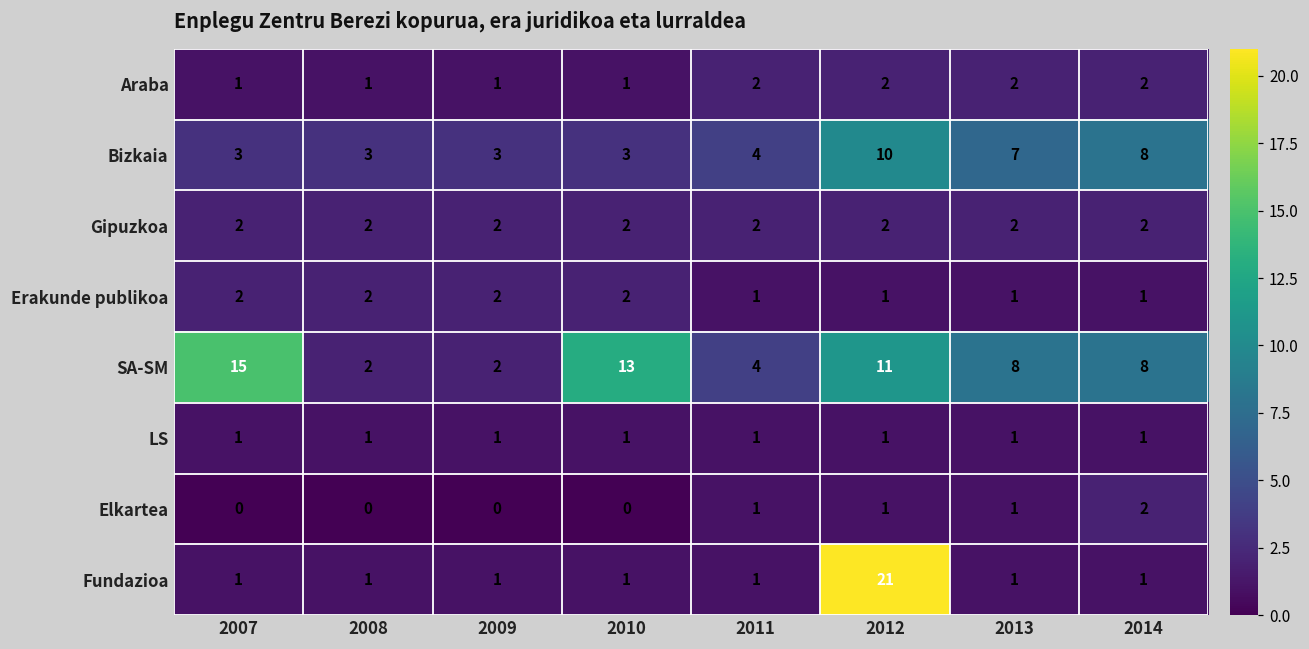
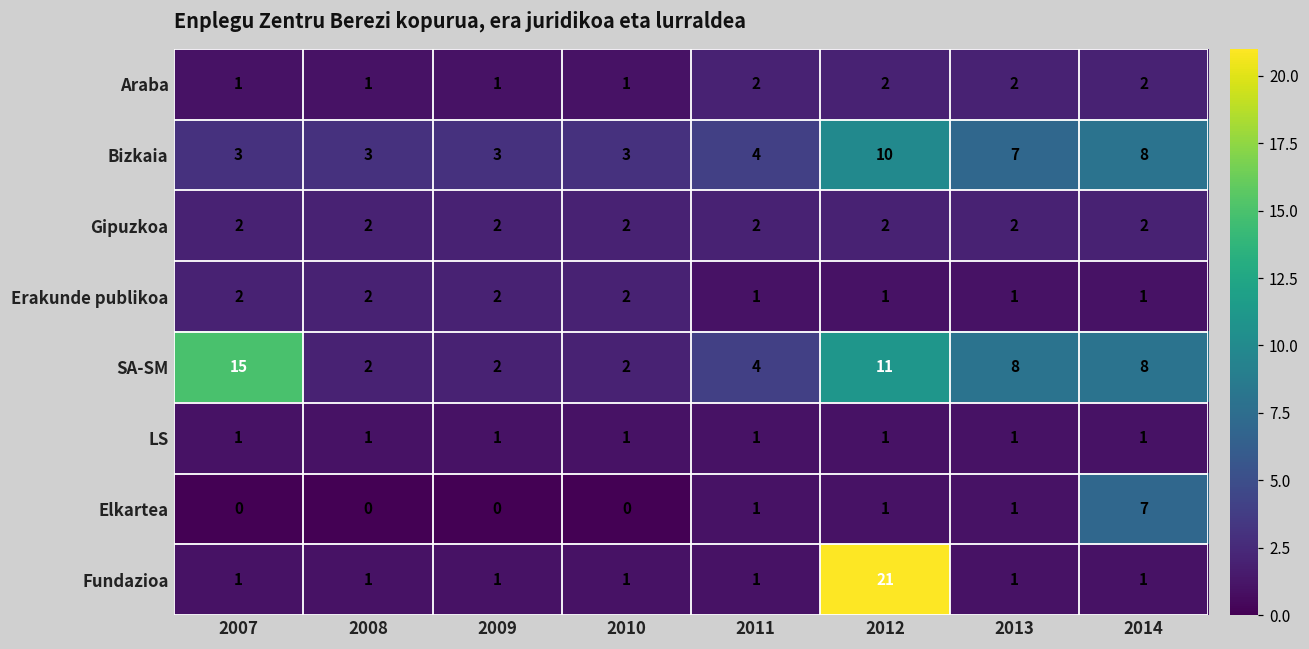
SA-SM, 2010: 13 -> 2
Elkartea, 2014: 2 -> 7
